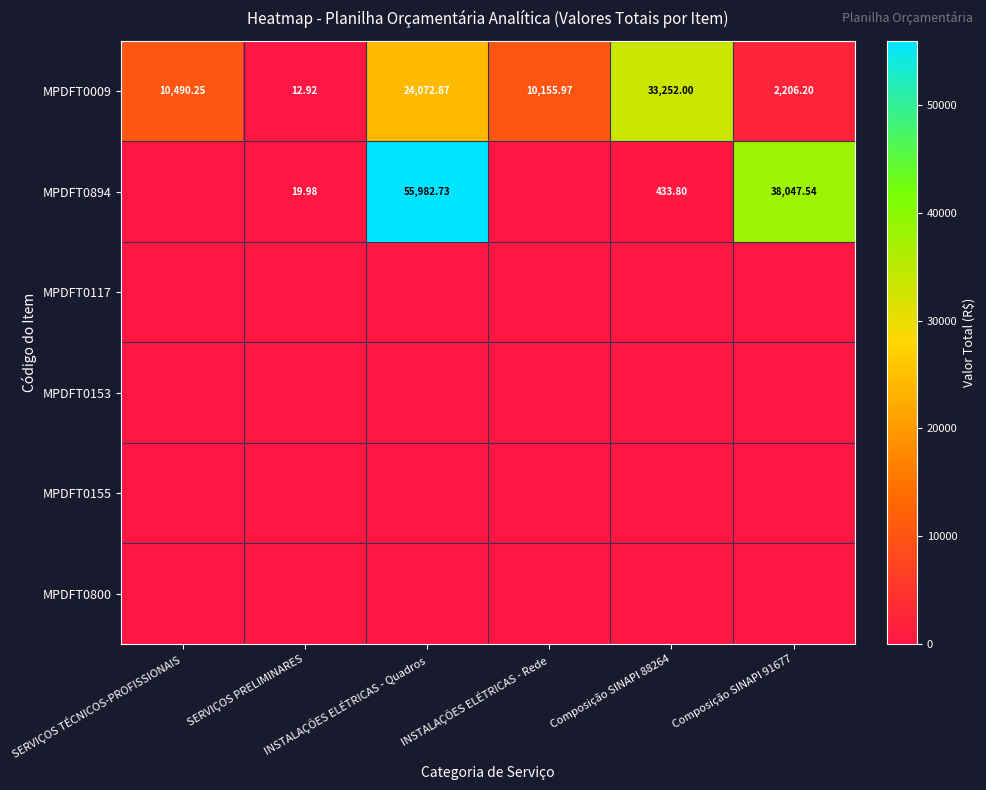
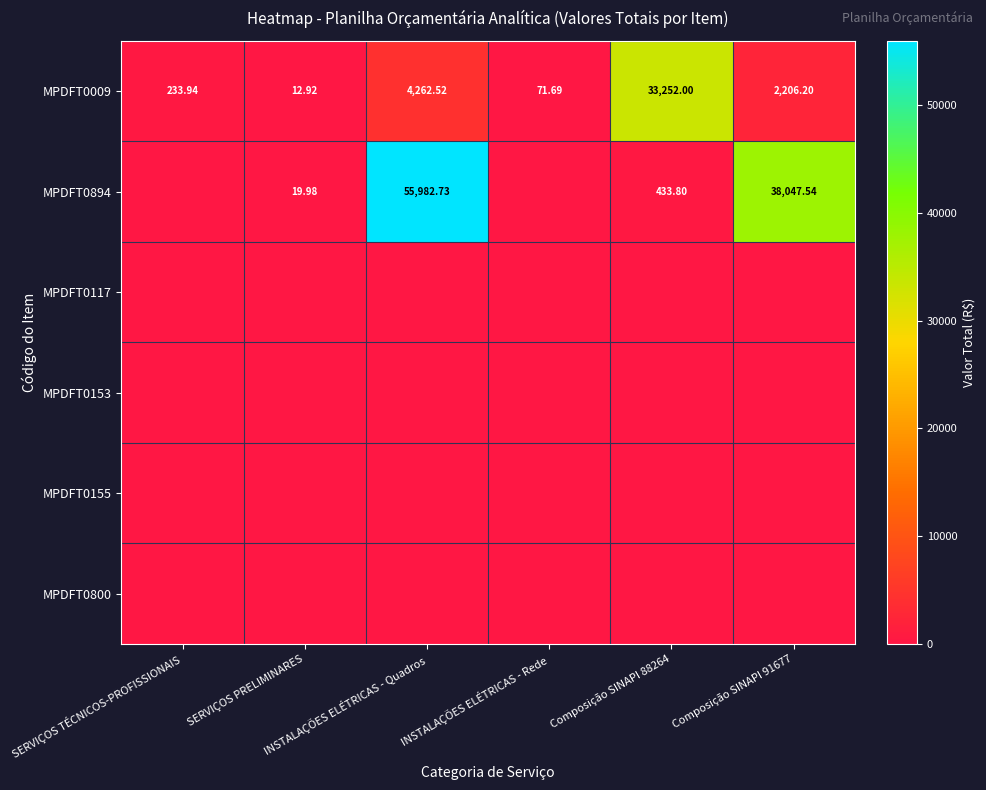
MPDFT0009, SERVIÇOS TÉCNICOS-PROFISSIONAIS: 10,490.25 -> 233.94
MPDFT0009, INSTALAÇÕES ELÉTRICAS - Quadros: 24,072.87 -> 4,262.52
MPDFT0009, INSTALAÇÕES ELÉTRICAS - Rede: 10,155.97 -> 71.69
